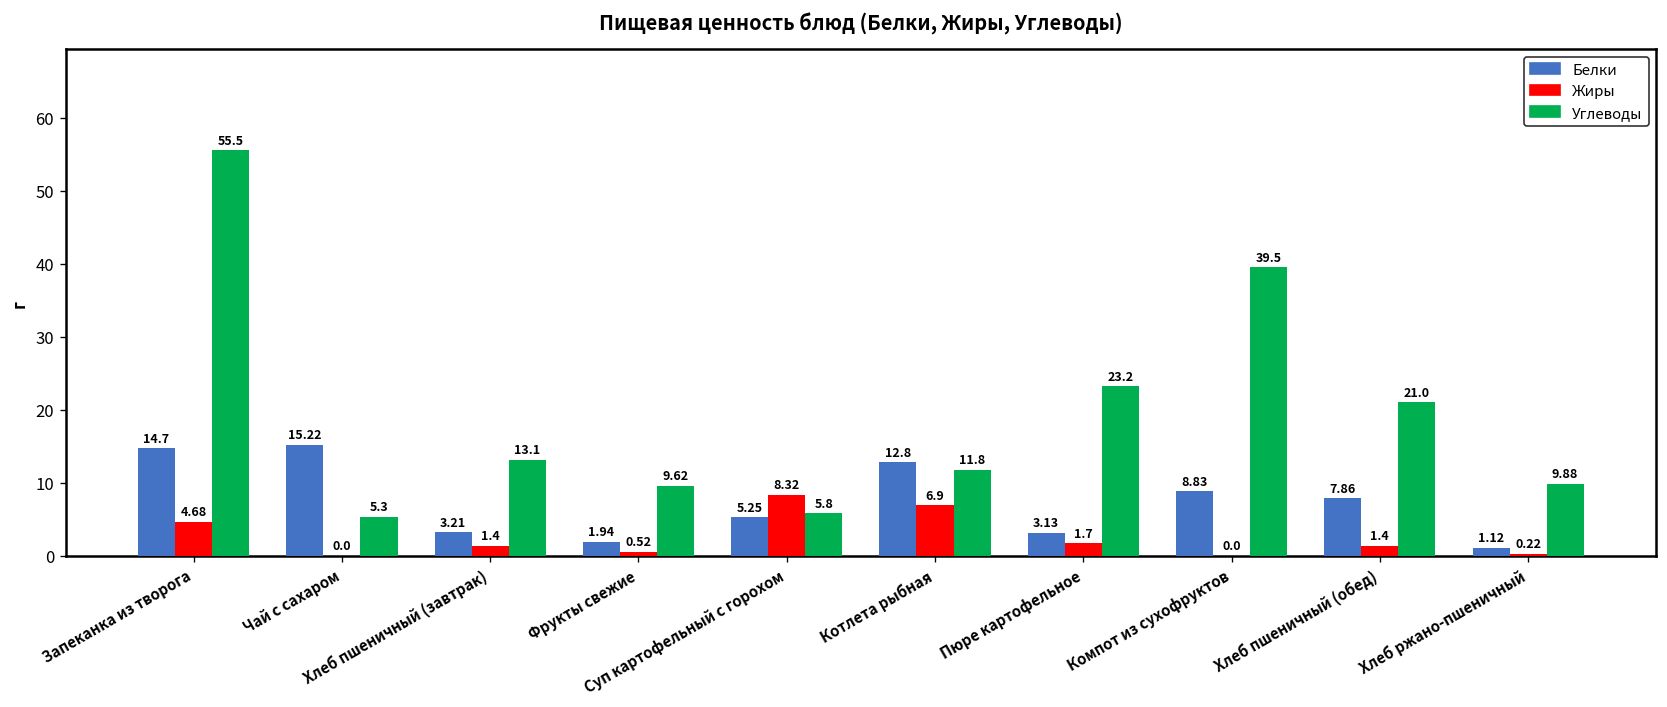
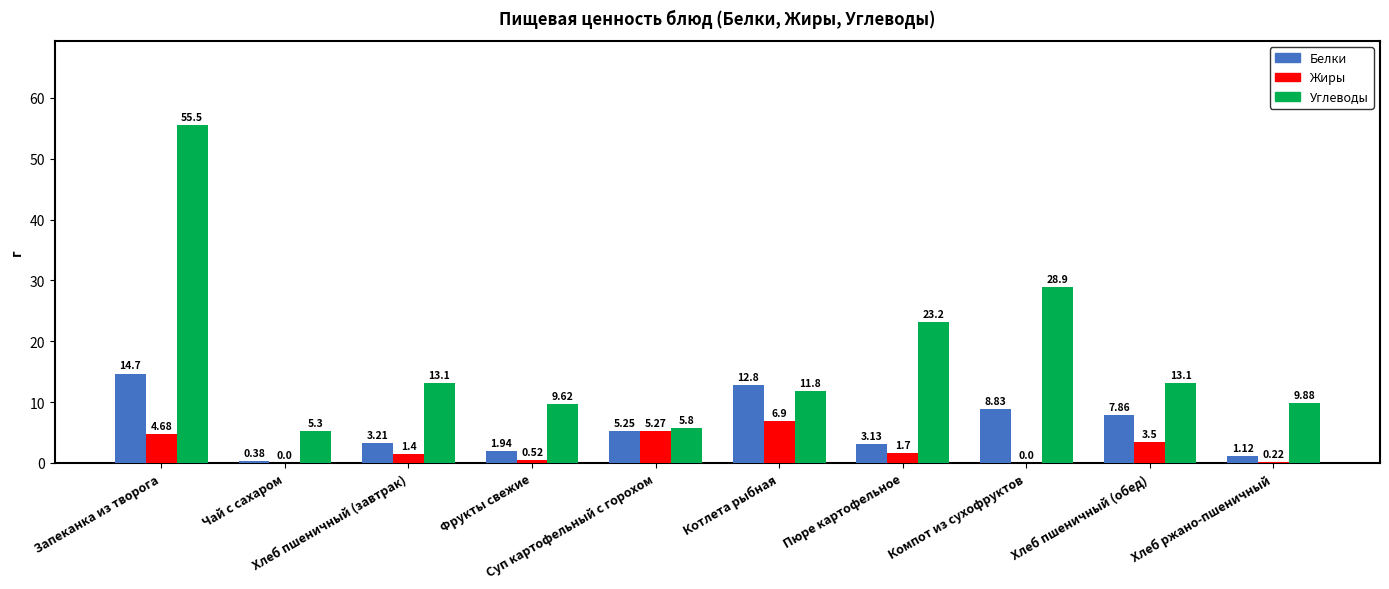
Белки, Чай с сахаром: 15.22 -> 0.38
Жиры, Суп картофельный с горохом: 8.32 -> 5.27
Углеводы, Компот из сухофруктов: 39.5 -> 28.9
Жиры, Хлеб пшеничный (обед): 1.4 -> 3.5
Углеводы, Хлеб пшеничный (обед): 21.0 -> 13.1
